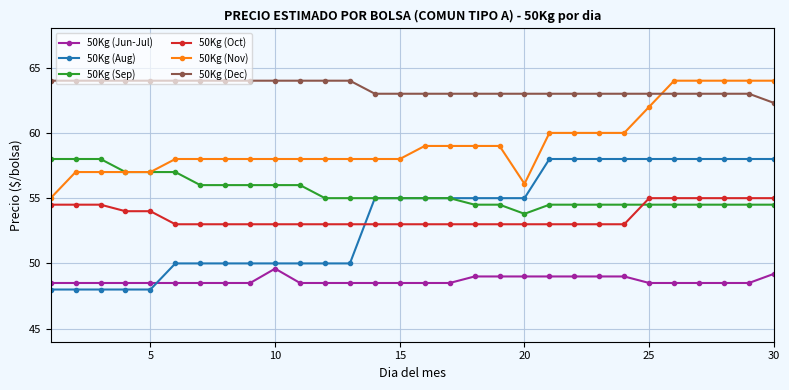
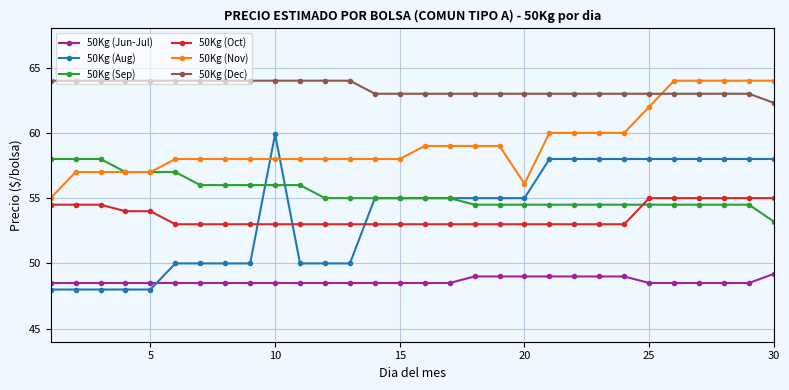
50Kg (Jun-Jul), 10: 49.6 -> 48.5
50Kg (Aug), 10: 50.0 -> 59.9
50Kg (Sep), 20: 53.8 -> 54.5
50Kg (Sep), 30: 54.5 -> 53.2
